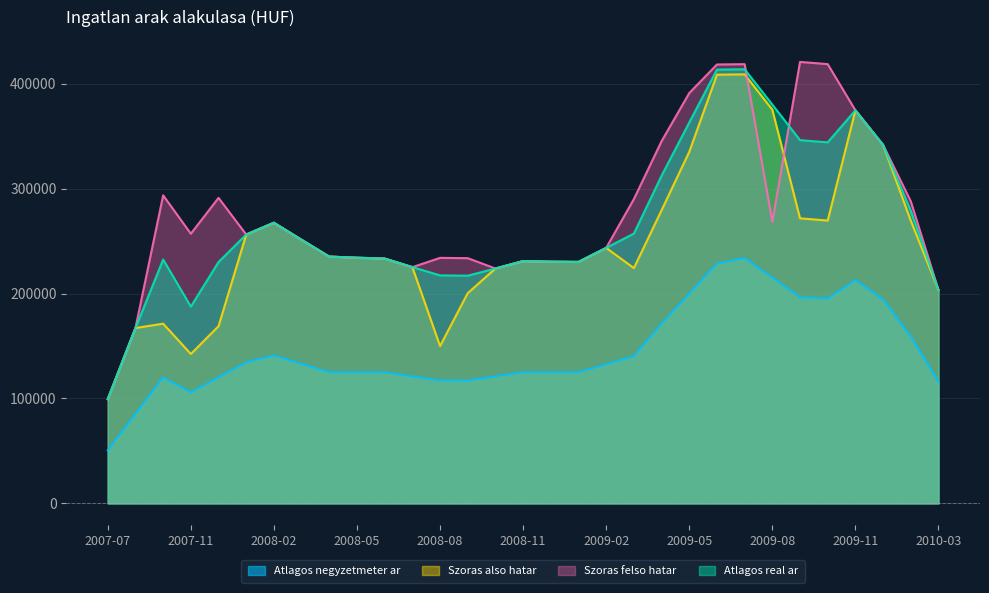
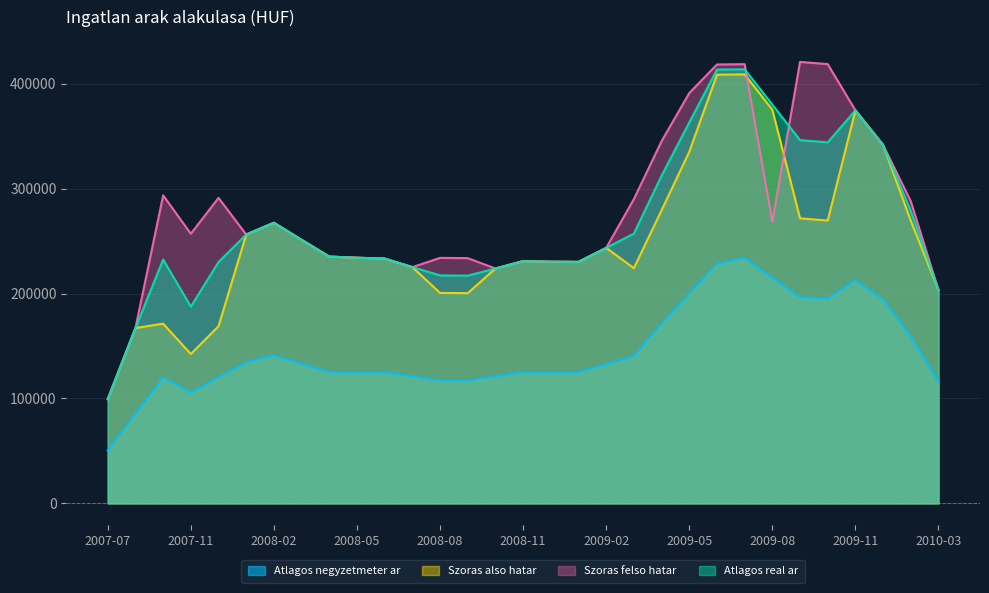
Szoras also hatar, 2008-08: 150000 -> 201000
